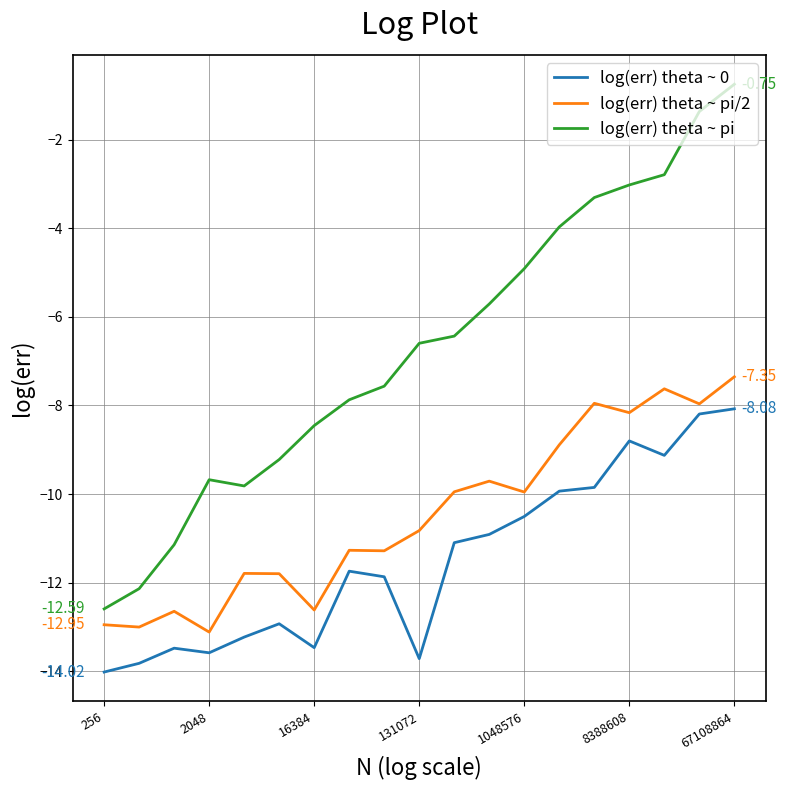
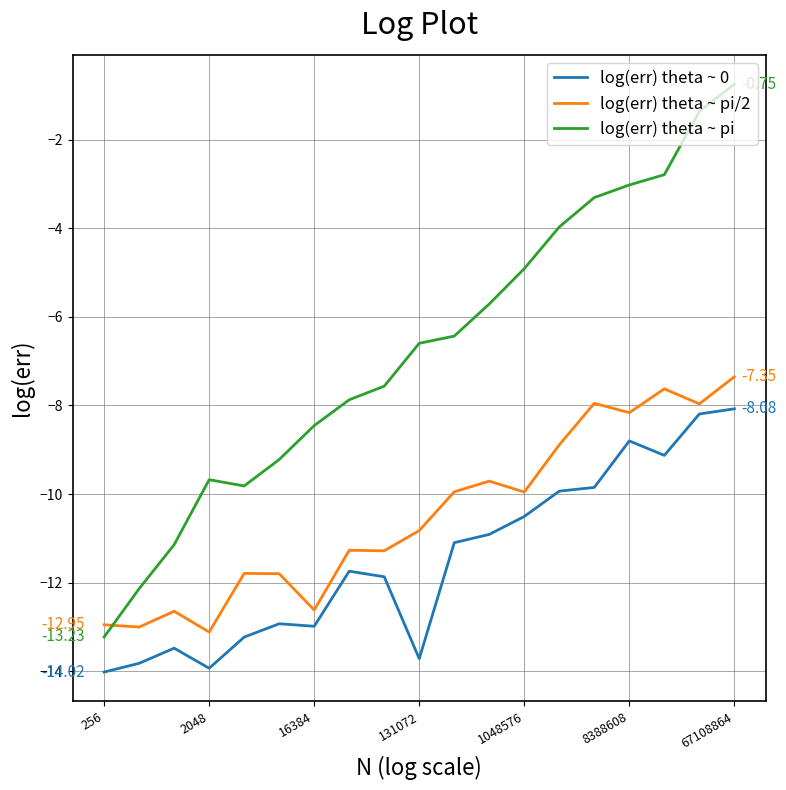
log(err) theta ~ pi, 256: -12.59 -> -13.23
log(err) theta ~ 0, 2048: -13.6 -> -13.9
log(err) theta ~ 0, 16384: -13.5 -> -13.0
